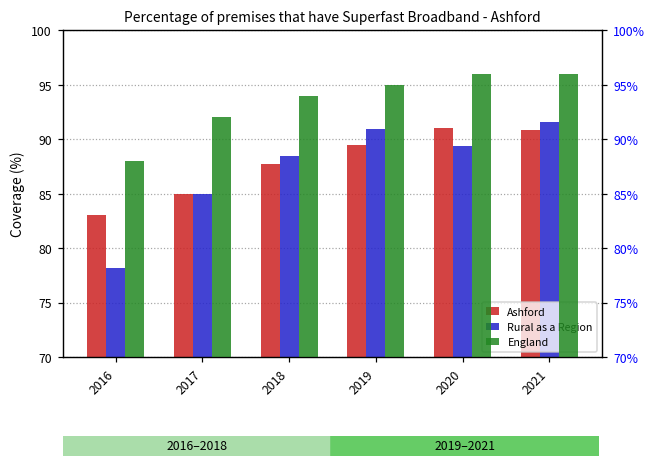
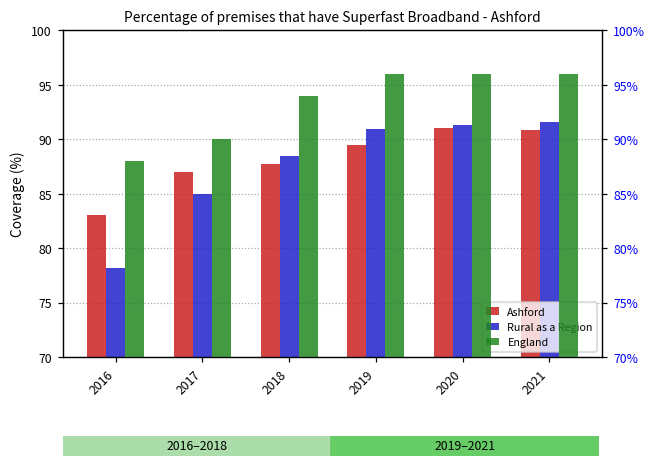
Ashford, 2017: 85 -> 87
Rural as a Region, 2020: 89 -> 91
England, 2017: 92% -> 90%
England, 2019: 95% -> 96%
